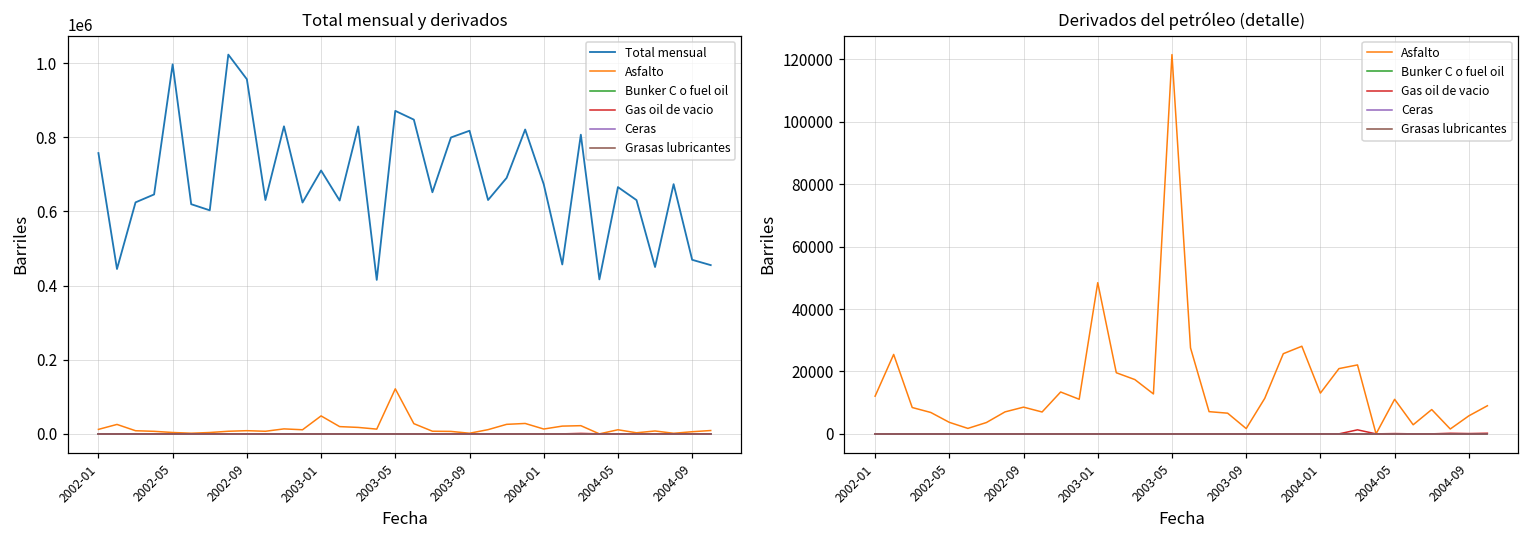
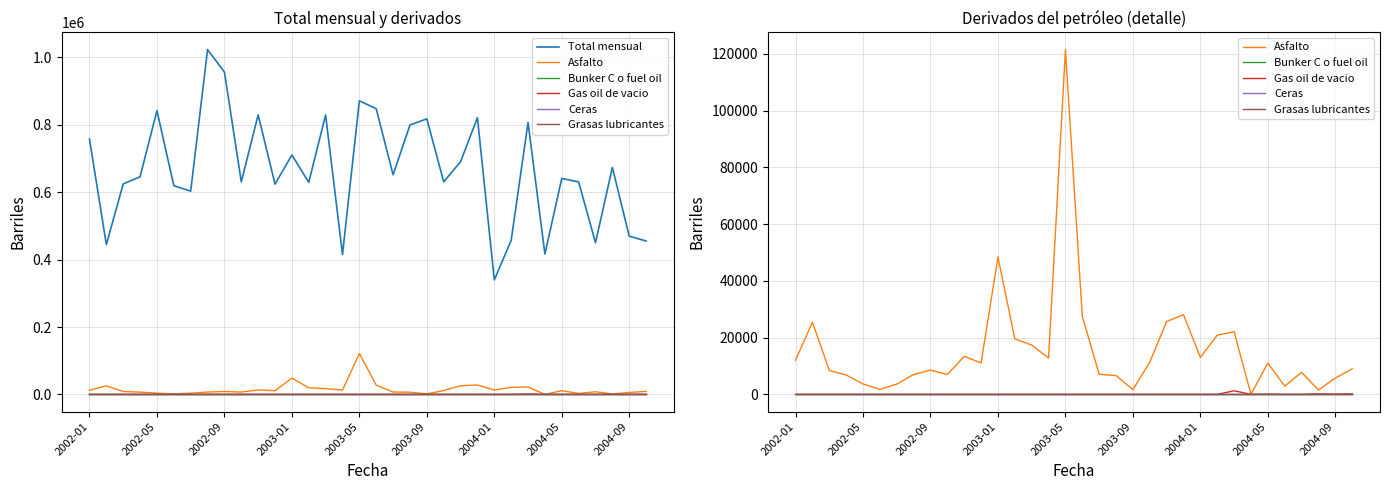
Total mensual y derivados, Total mensual, 2002-05: 1000000 -> 840000
Total mensual y derivados, Total mensual, 2004-01: 670000 -> 340000
Total mensual y derivados, Total mensual, 2004-05: 670000 -> 640000
